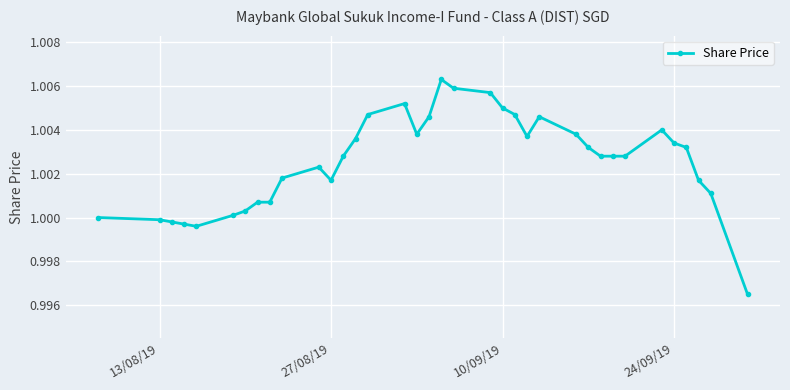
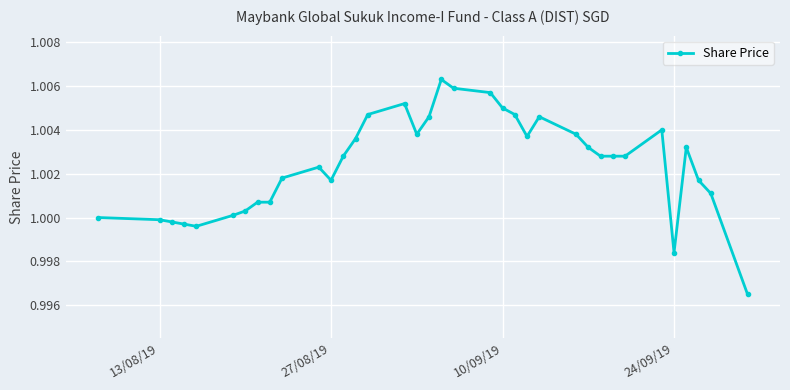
24/09/19: 1.0034 -> 0.9984
